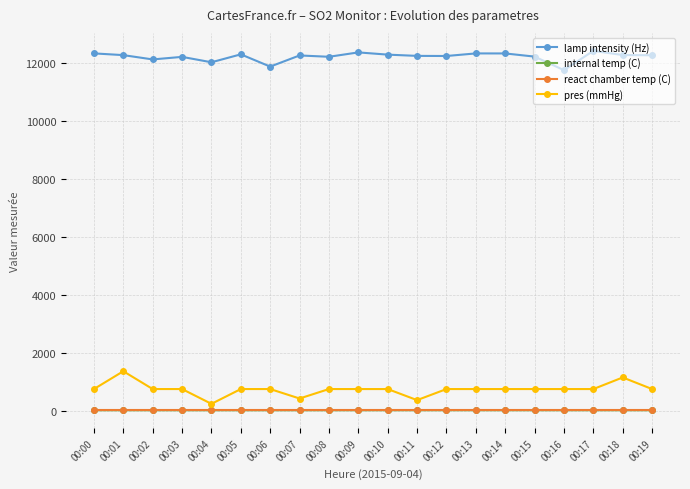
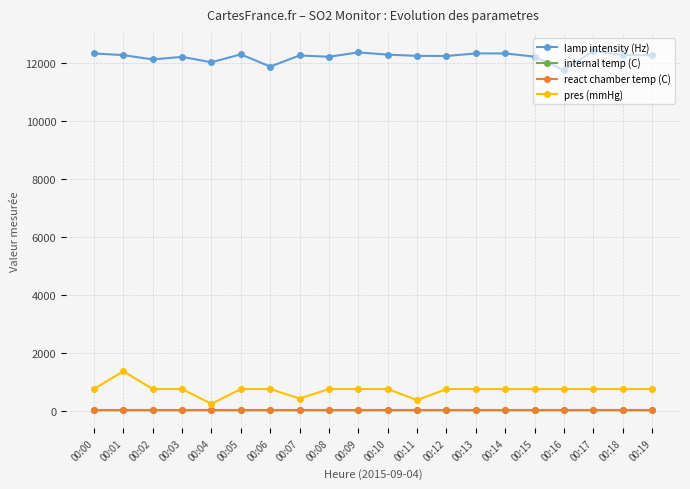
pres (mmHg), 00:18: 1200 -> 800
